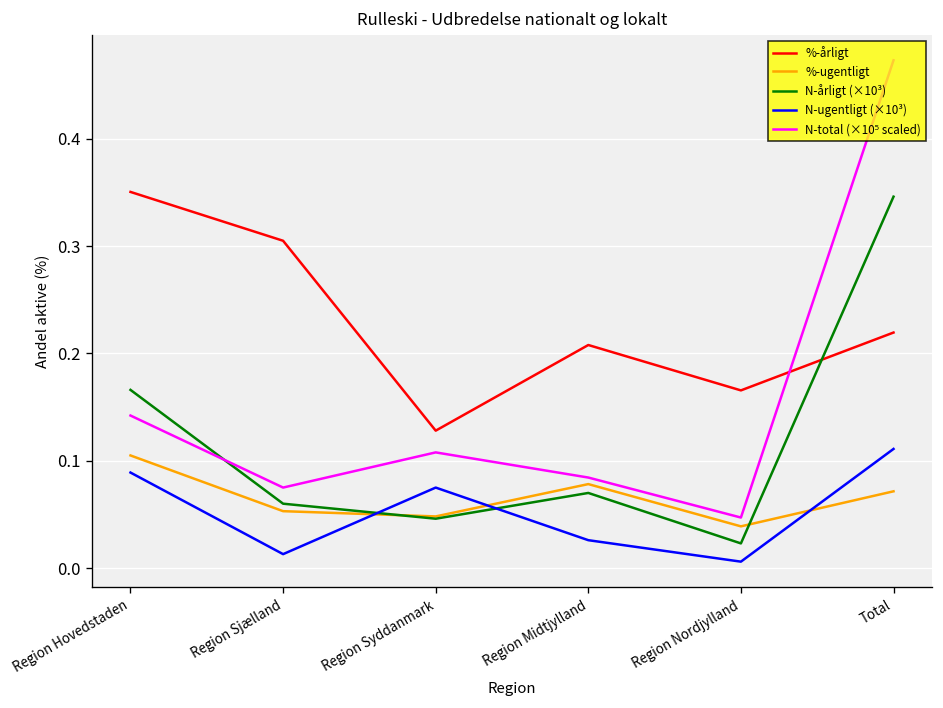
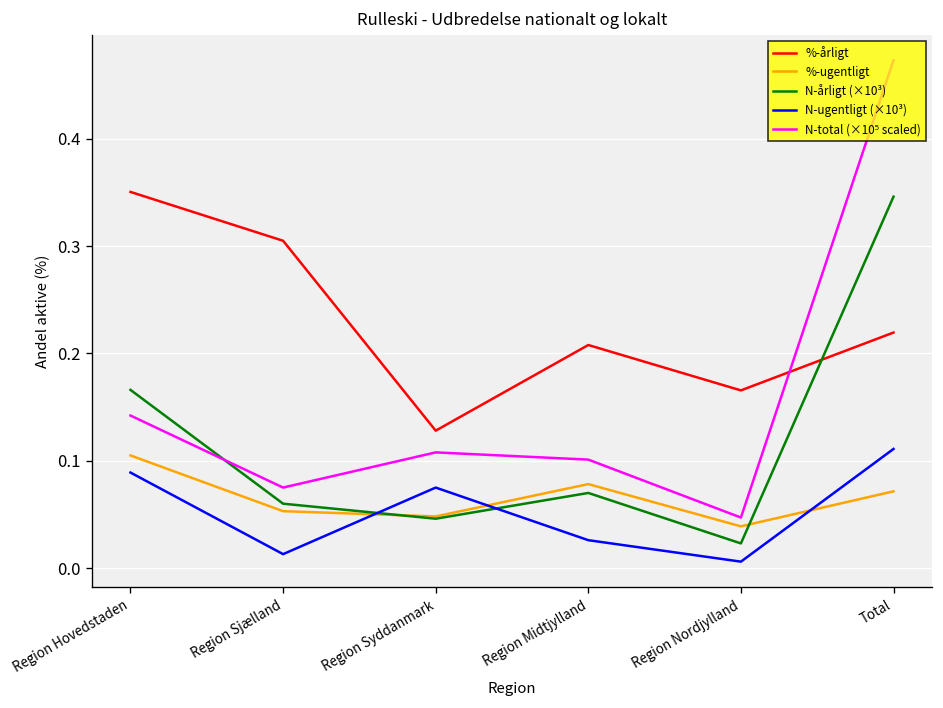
N-total (×10⁵ scaled), Region Midtjylland: 0.08 -> 0.10
